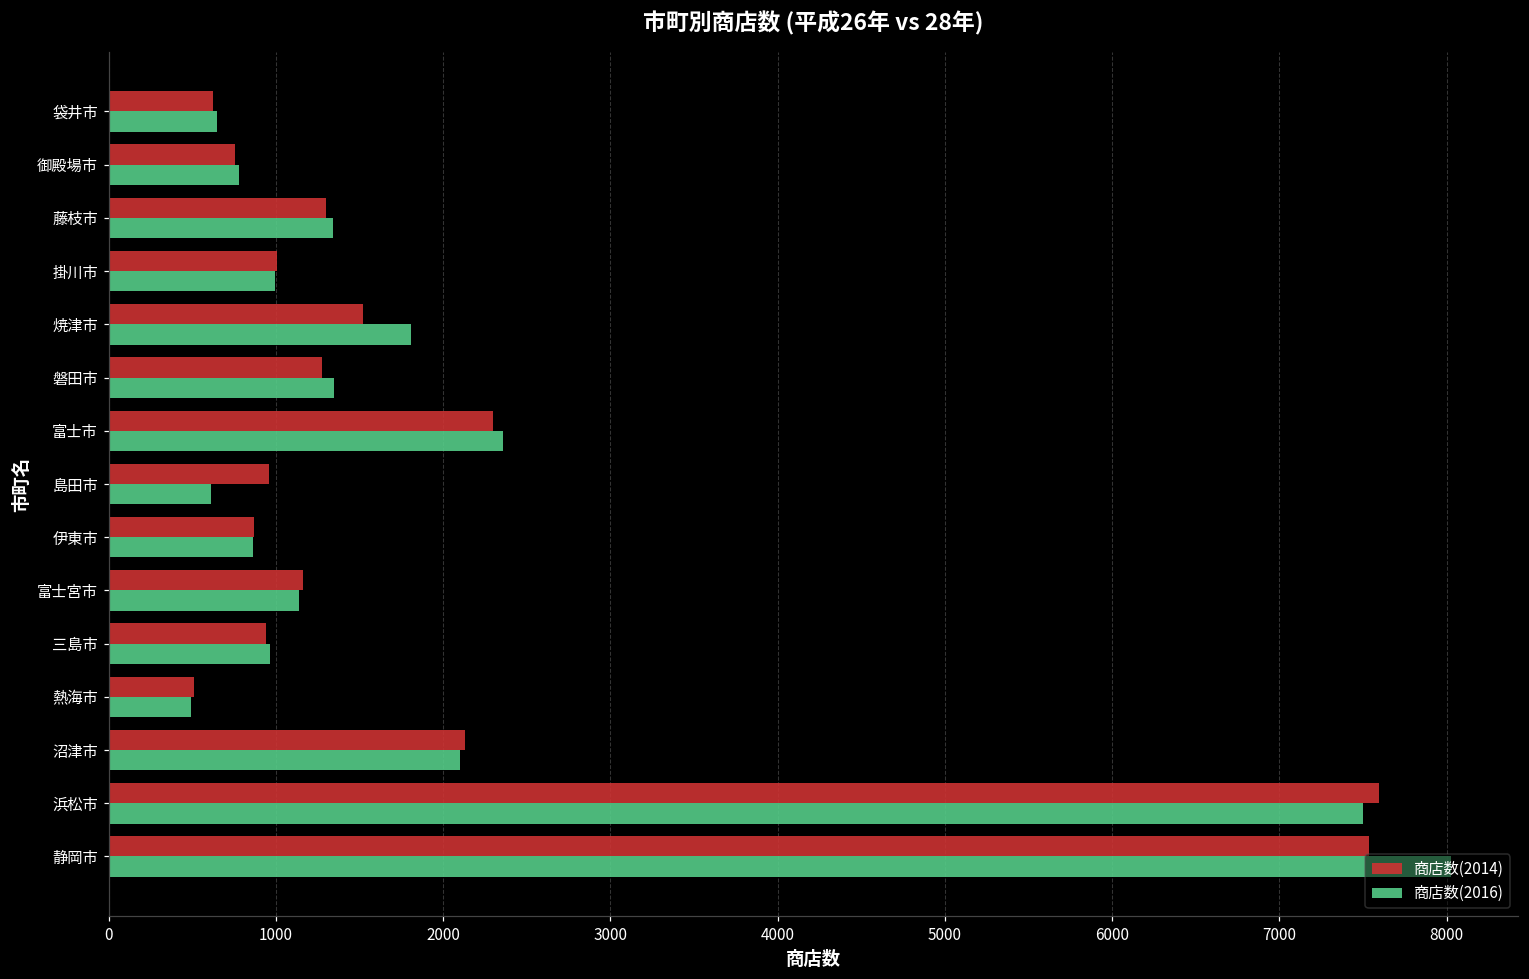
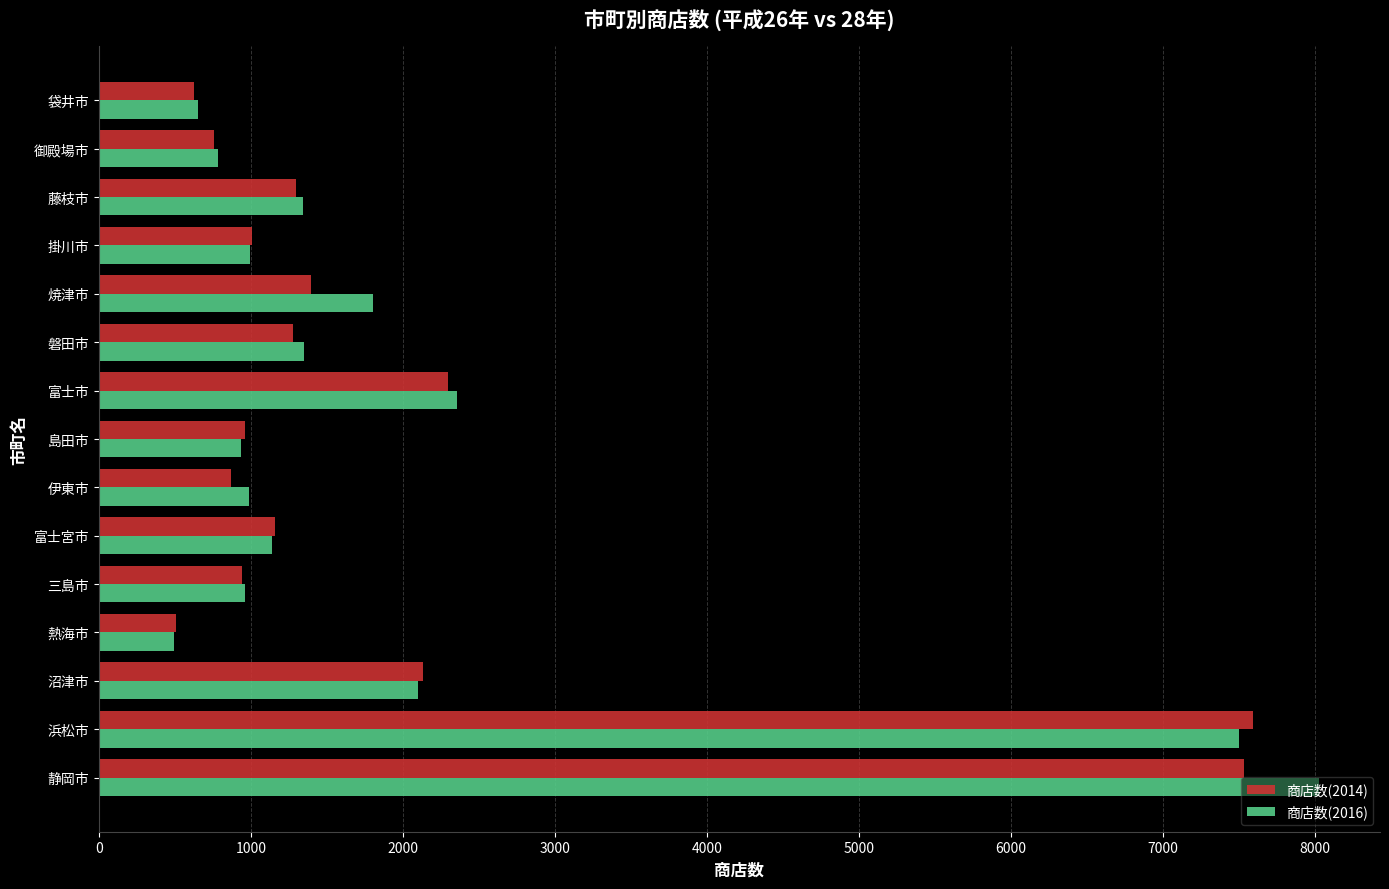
商店数(2014), 焼津市: 1520 -> 1400
商店数(2016), 島田市: 610 -> 940
商店数(2016), 伊東市: 860 -> 990
